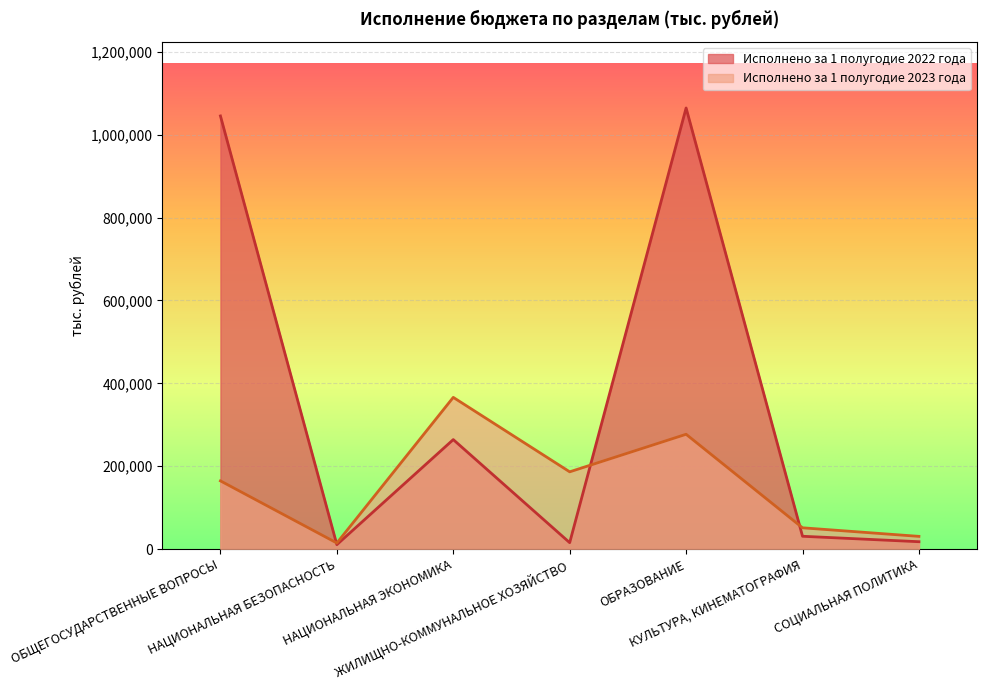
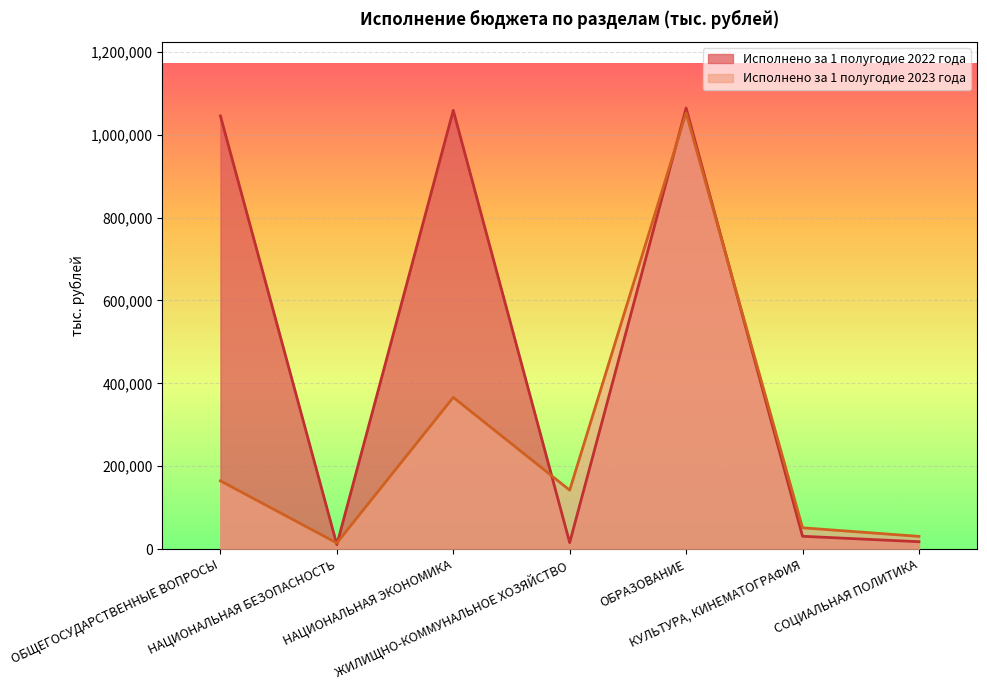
Исполнено за 1 полугодие 2022 года, НАЦИОНАЛЬНАЯ ЭКОНОМИКА: 260,000 -> 1,060,000
Исполнено за 1 полугодие 2023 года, ЖИЛИЩНО-КОММУНАЛЬНОЕ ХОЗЯЙСТВО: 190,000 -> 140,000
Исполнено за 1 полугодие 2023 года, ОБРАЗОВАНИЕ: 280,000 -> 1,050,000
